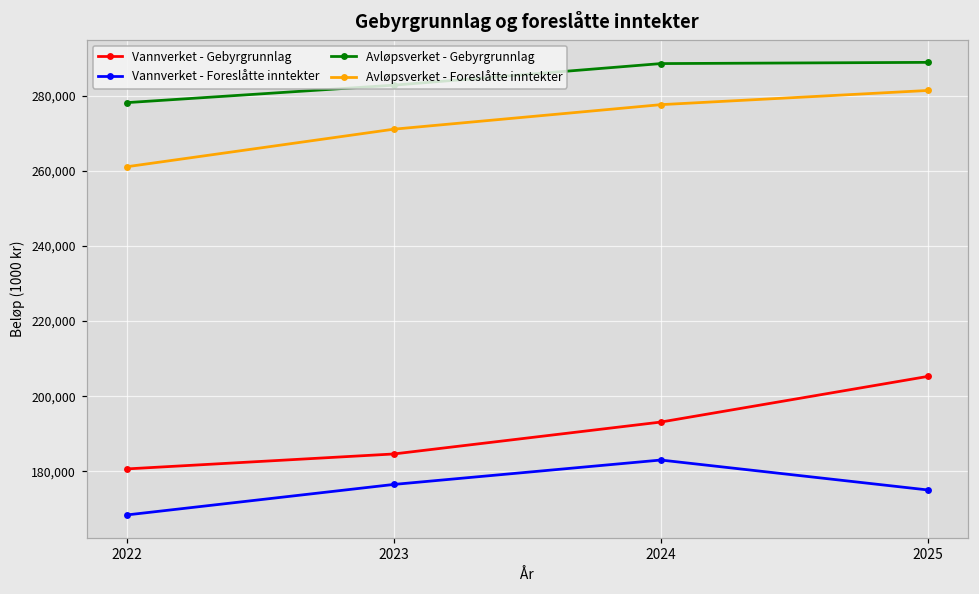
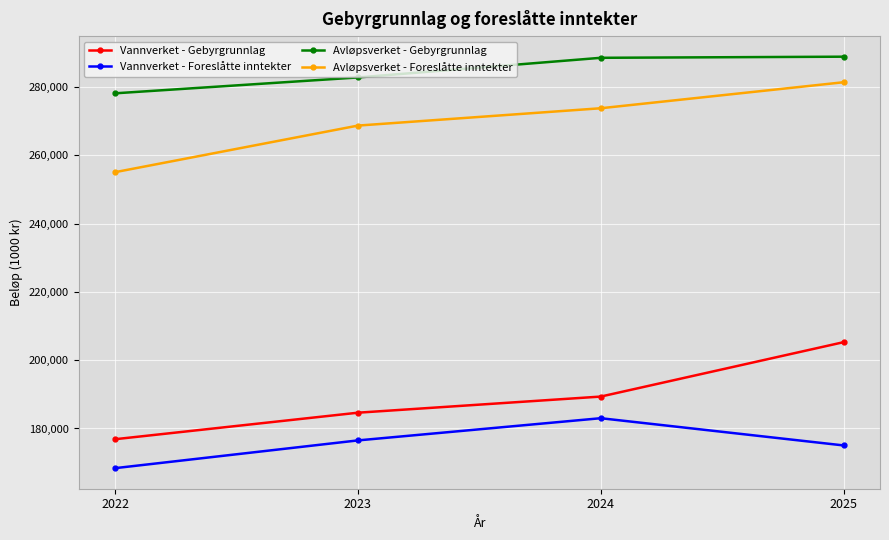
Vannverket - Gebyrgrunnlag, 2022: 181,000 -> 177,000
Avløpsverket - Foreslåtte inntekter, 2022: 261,000 -> 255,000
Avløpsverket - Foreslåtte inntekter, 2023: 271,000 -> 269,000
Vannverket - Gebyrgrunnlag, 2024: 193,000 -> 189,000
Avløpsverket - Foreslåtte inntekter, 2024: 278,000 -> 274,000
